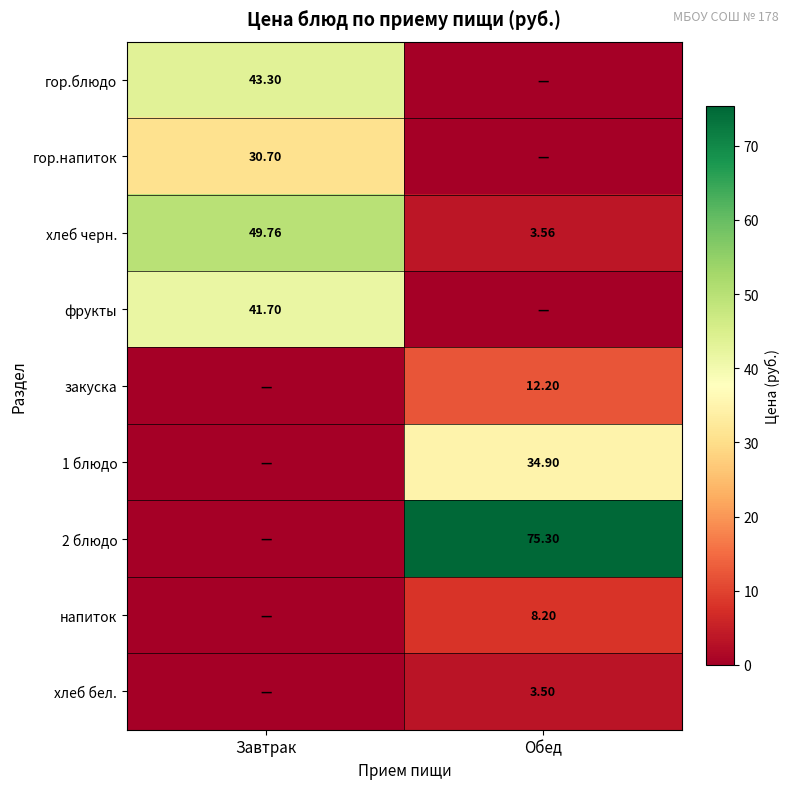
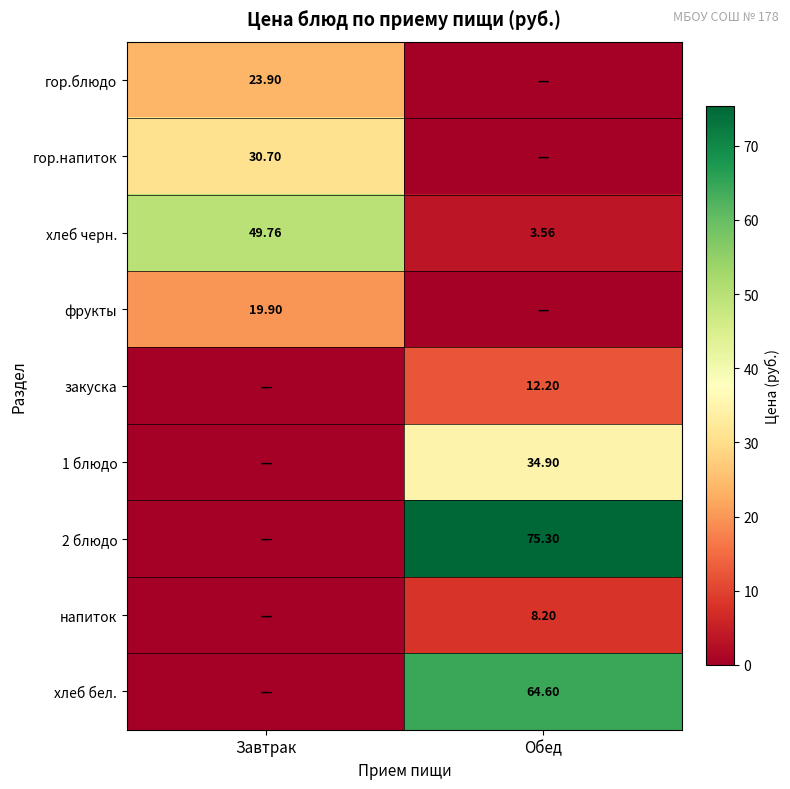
гор.блюдо, Завтрак: 43.30 -> 23.90
фрукты, Завтрак: 41.70 -> 19.90
хлеб бел., Обед: 3.50 -> 64.60
